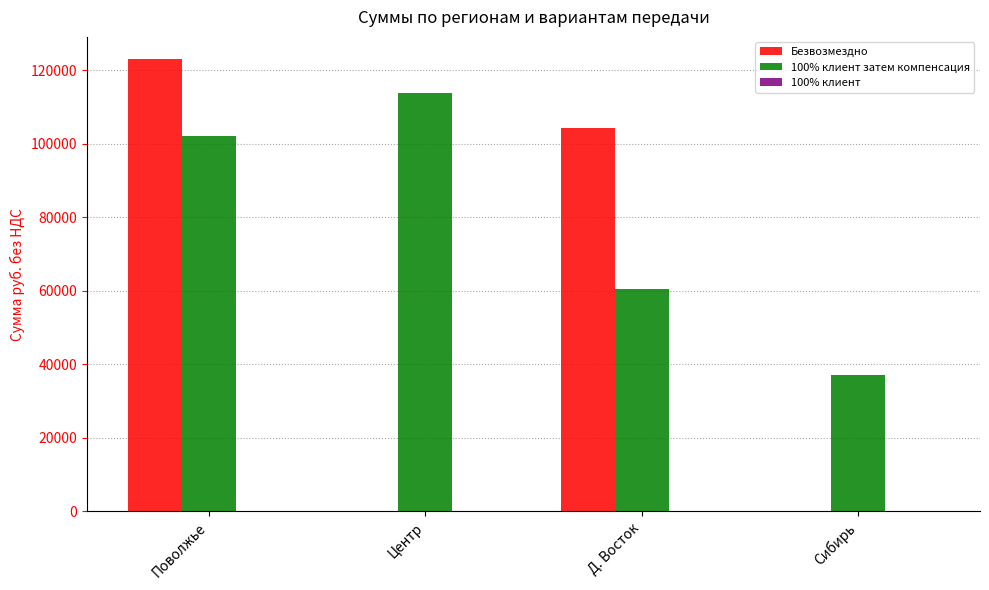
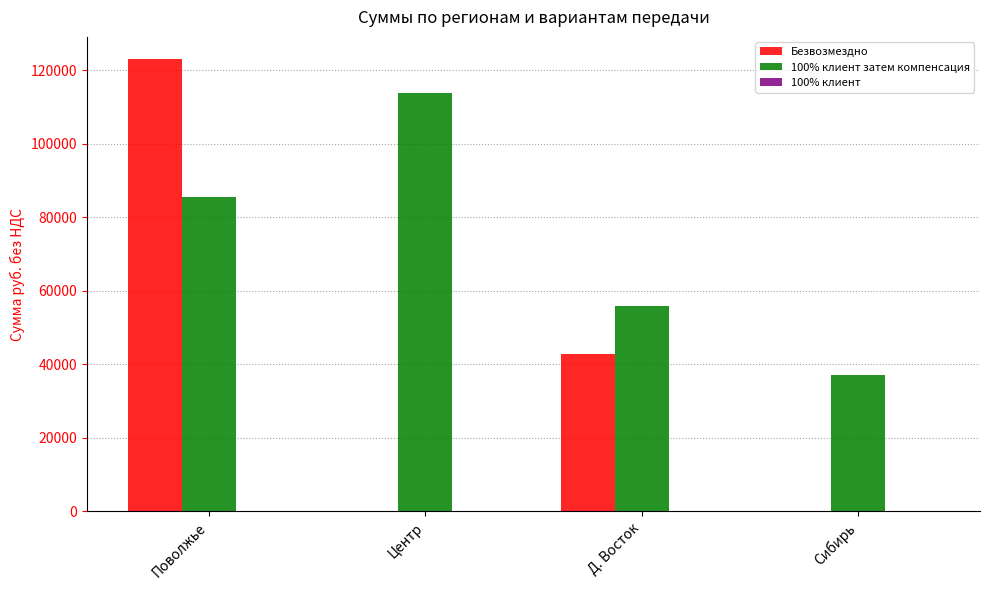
100% клиент затем компенсация, Поволжье: 102000 -> 85000
Безвозмездно, Д. Восток: 104000 -> 43000
100% клиент затем компенсация, Д. Восток: 61000 -> 56000
